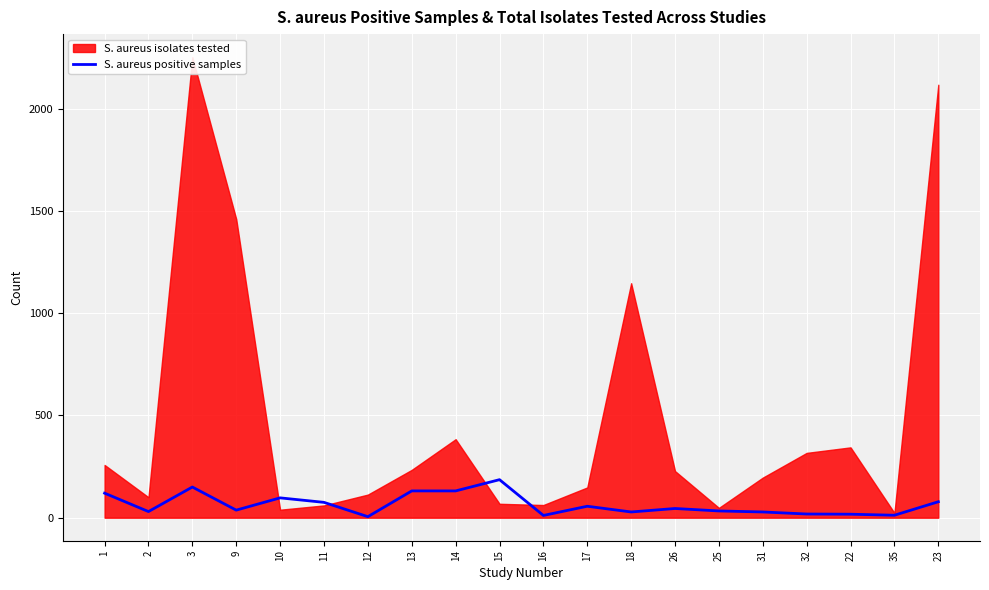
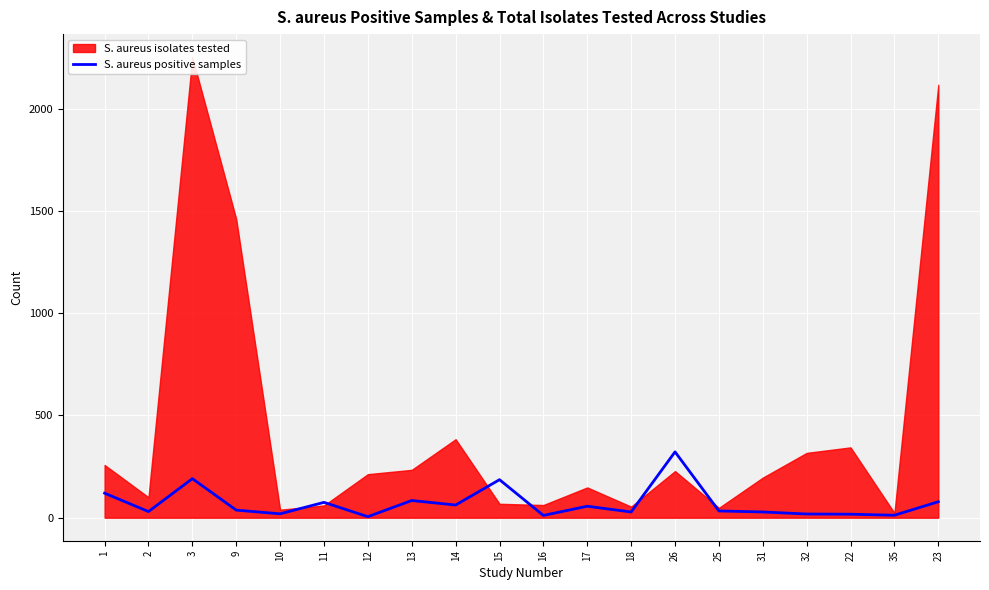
S. aureus positive samples, 3: 150 -> 190
S. aureus positive samples, 10: 100 -> 20
S. aureus isolates tested, 12: 110 -> 210
S. aureus positive samples, 13: 130 -> 80
S. aureus positive samples, 14: 130 -> 60
S. aureus isolates tested, 18: 1150 -> 50
S. aureus positive samples, 26: 50 -> 320
